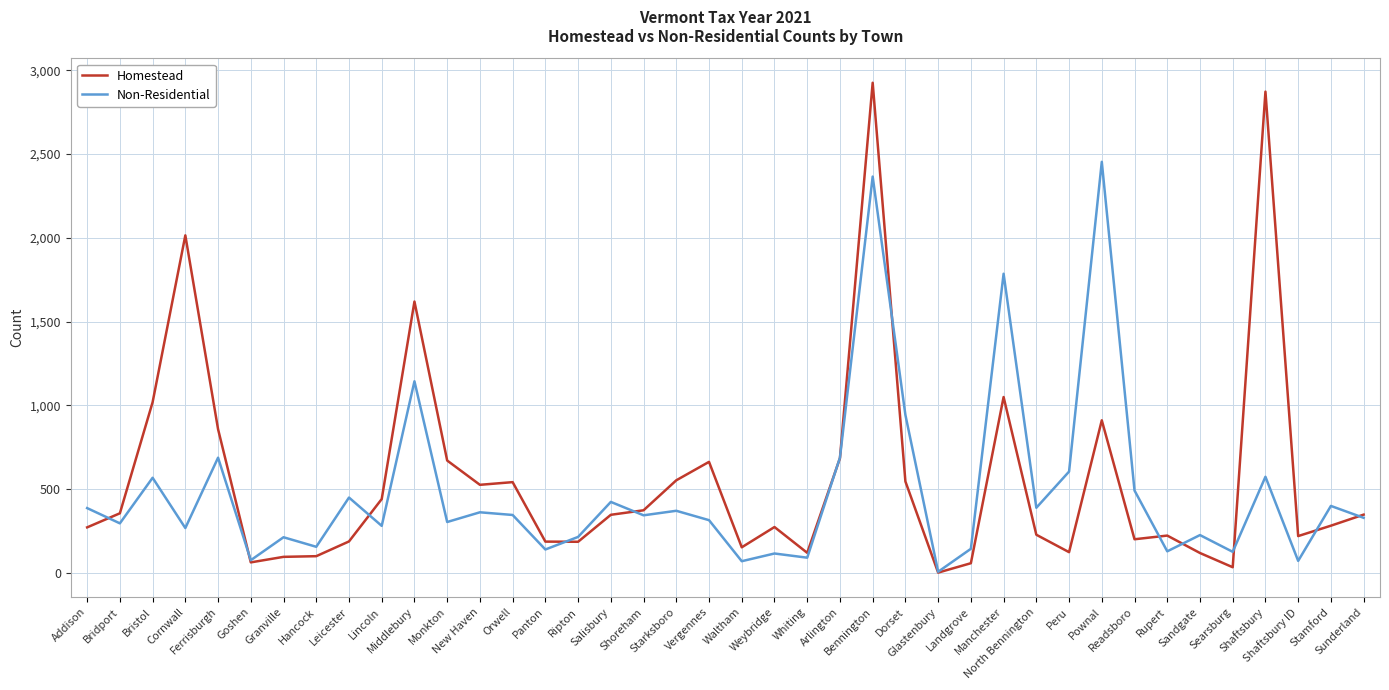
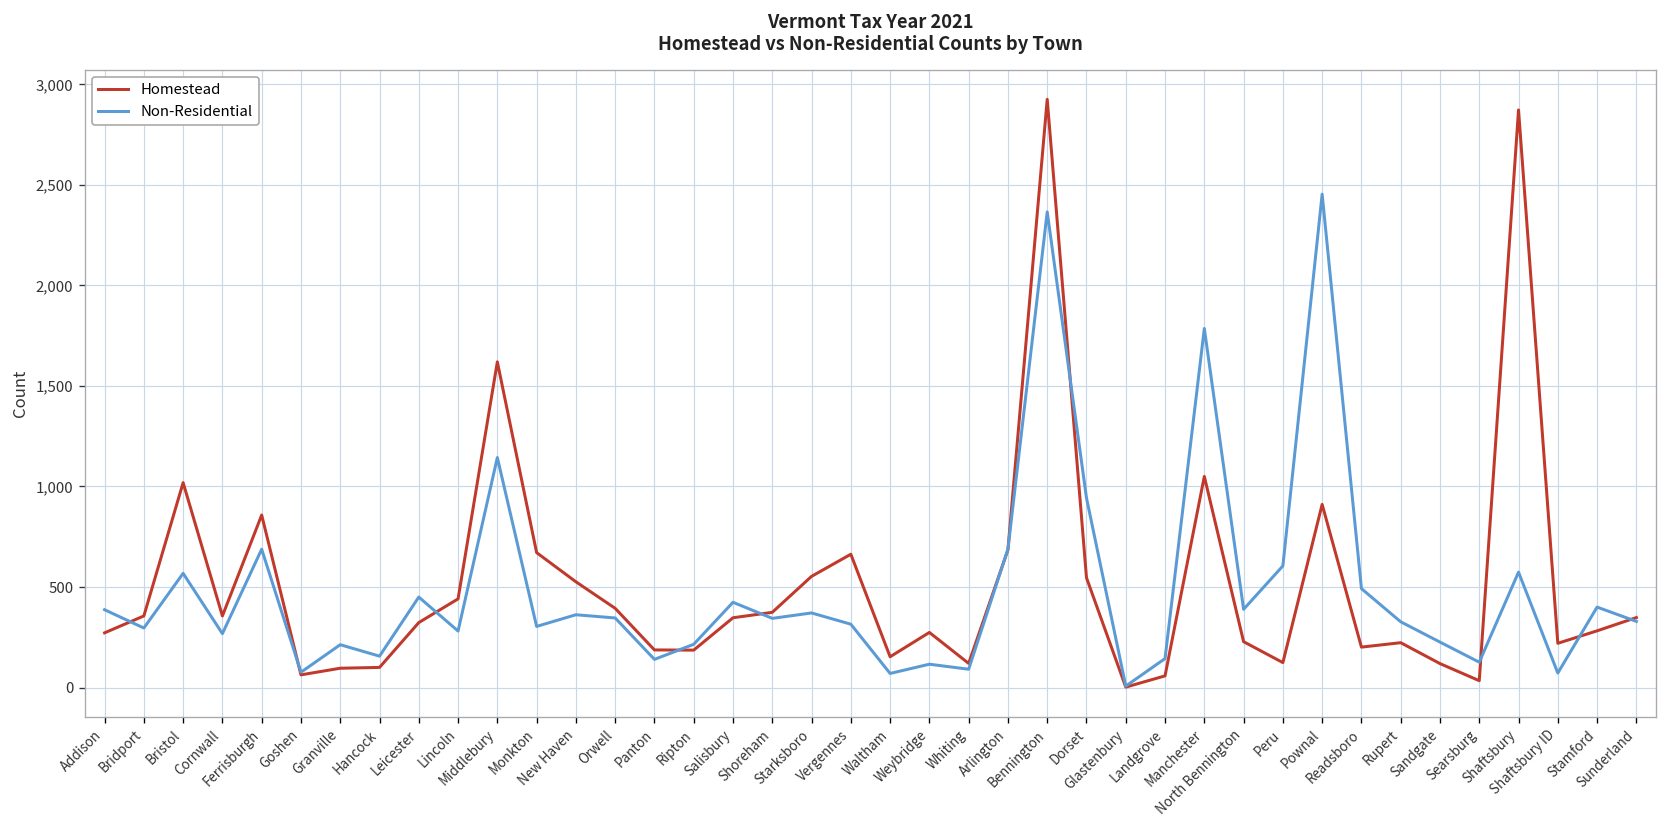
Homestead, Cornwall: 2,020 -> 360
Homestead, Leicester: 190 -> 320
Homestead, Orwell: 540 -> 390
Non-Residential, Rupert: 130 -> 330
